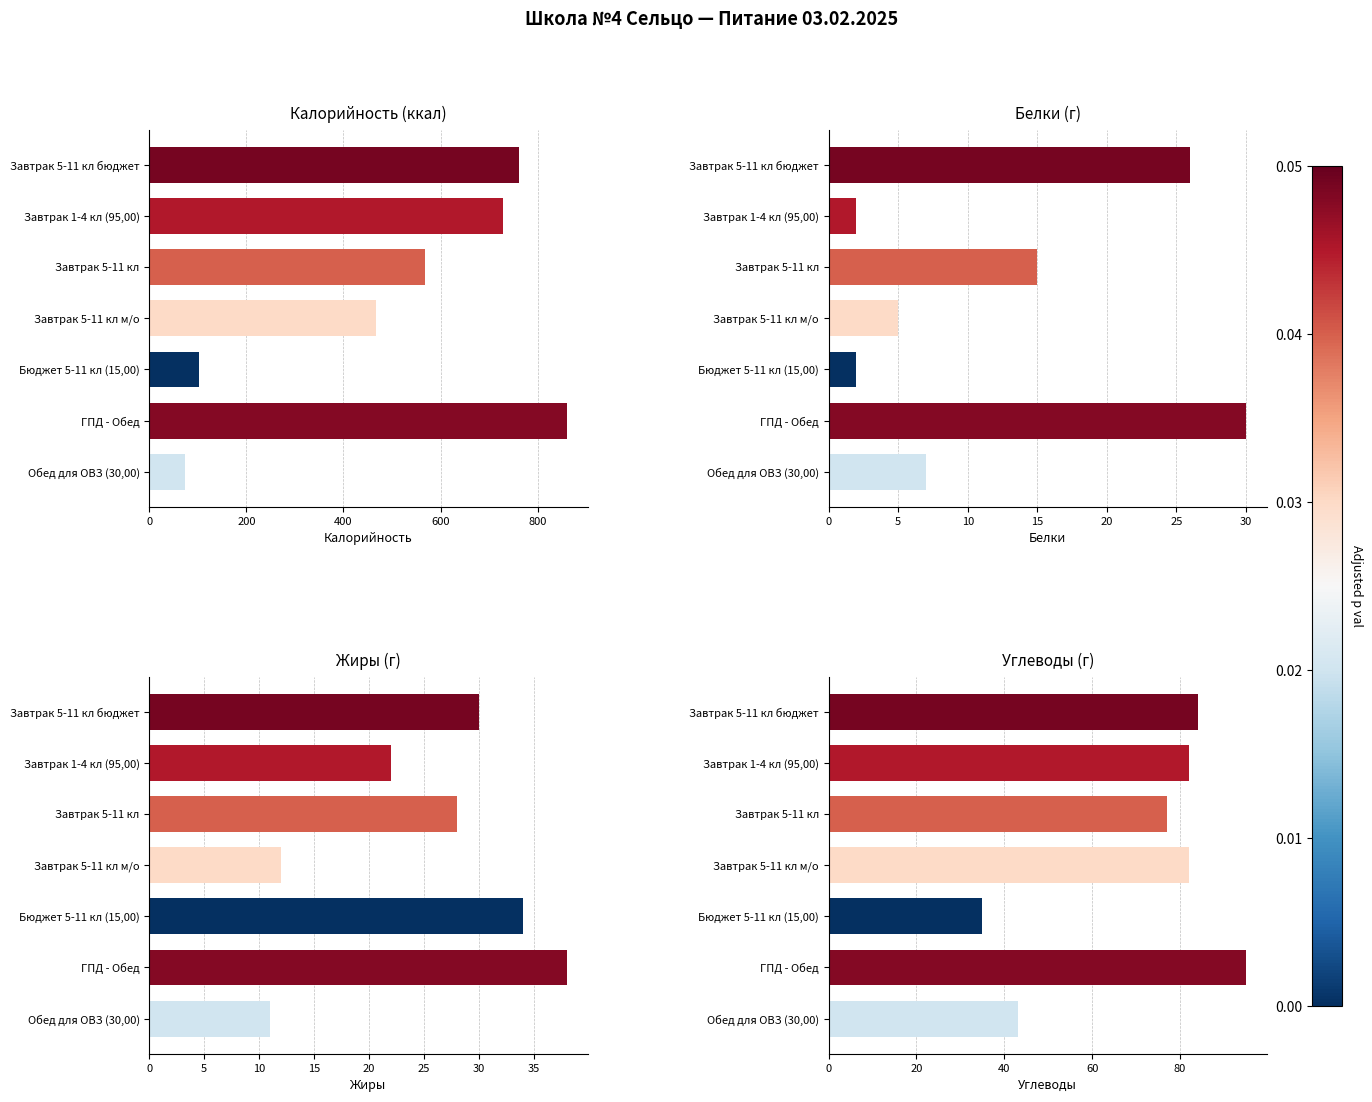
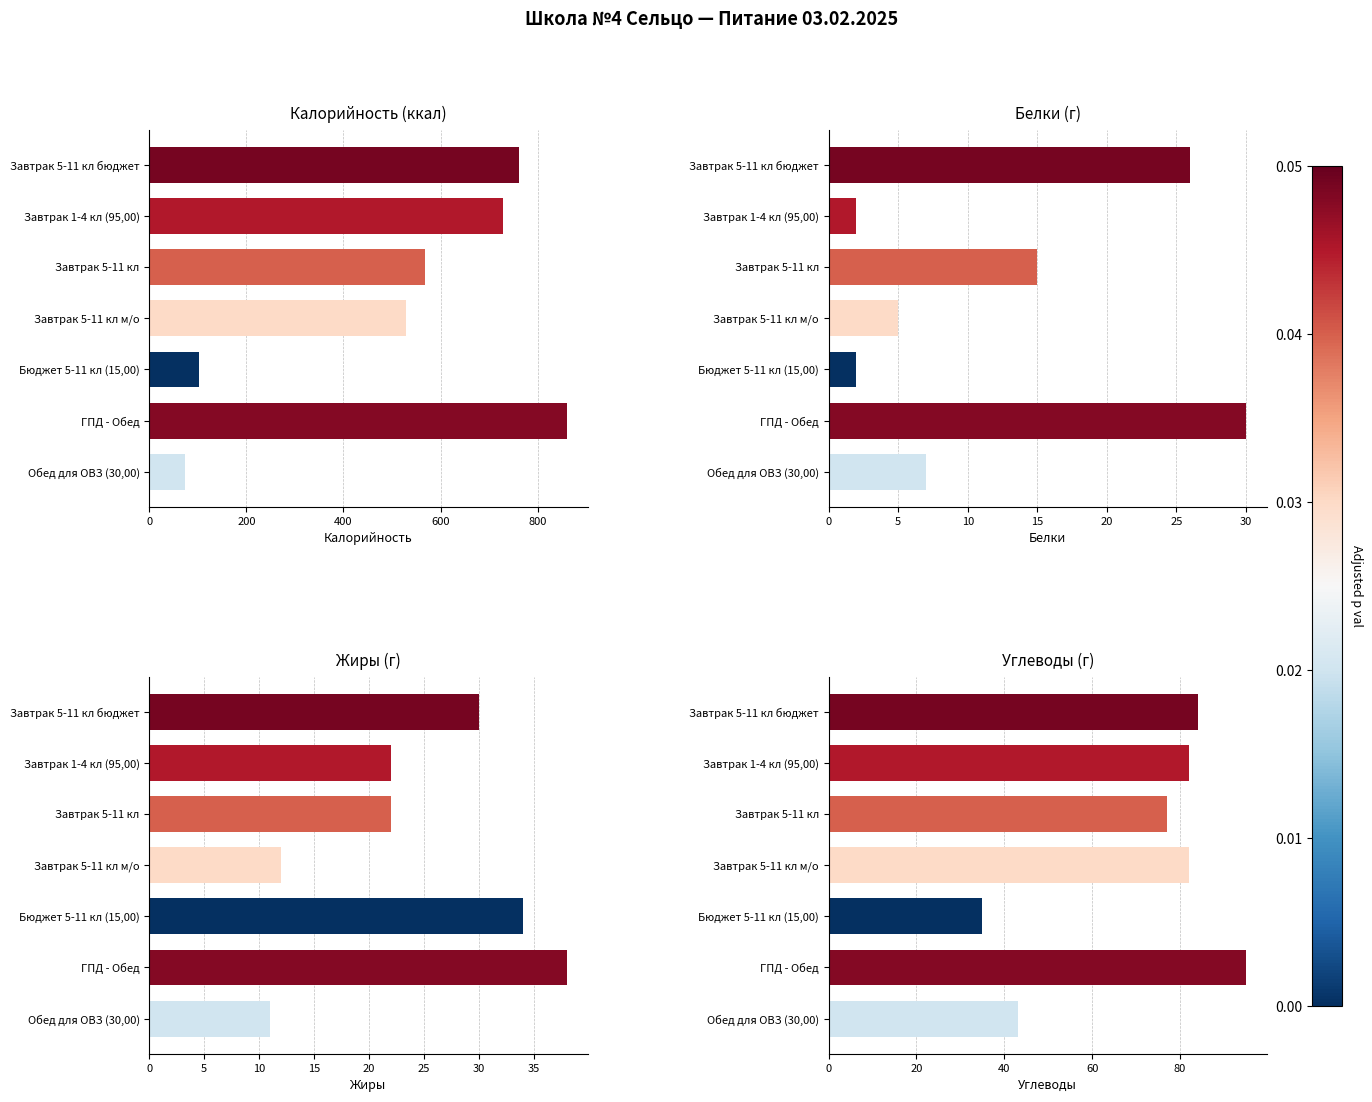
Калорийность (ккал), Завтрак 5-11 кл м/о: 470 -> 530
Жиры (г), Завтрак 5-11 кл: 28 -> 22
